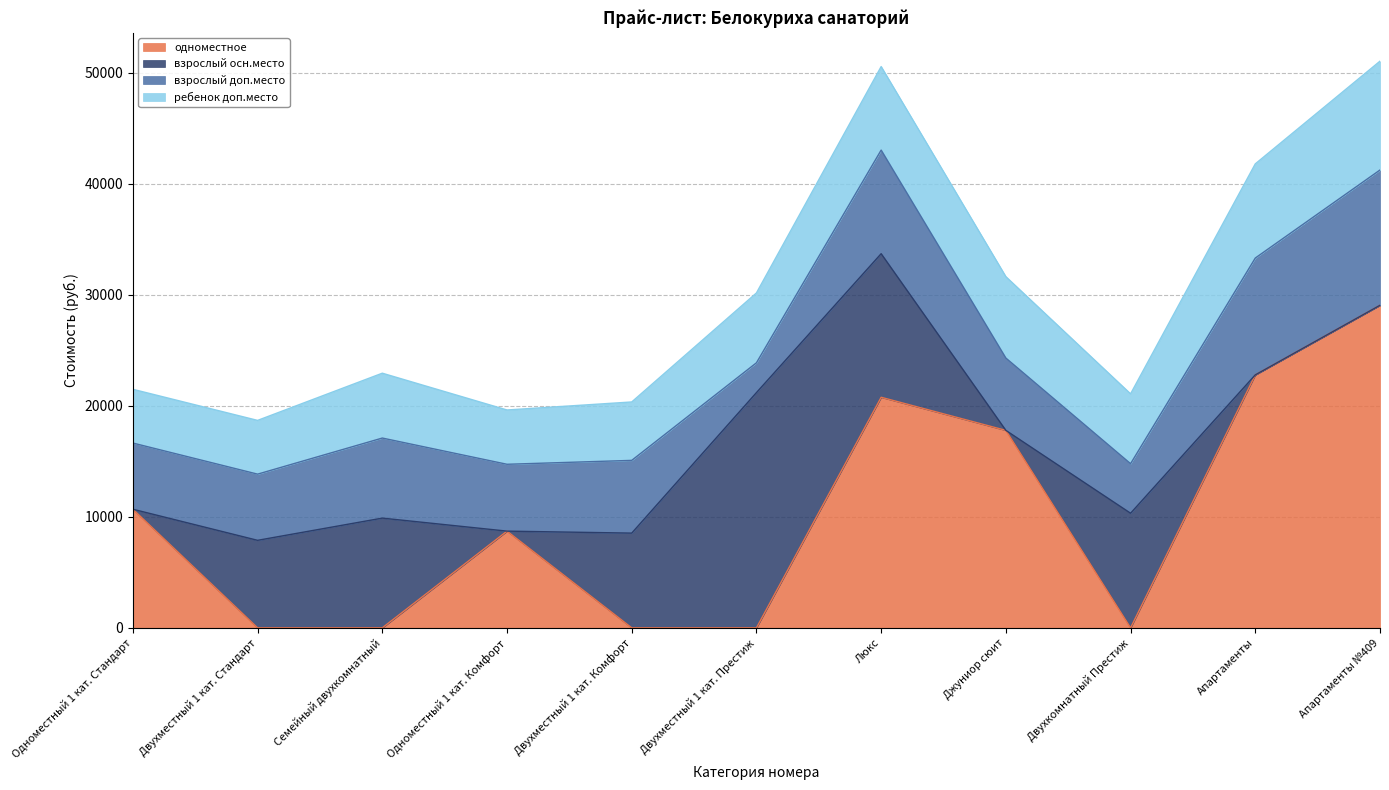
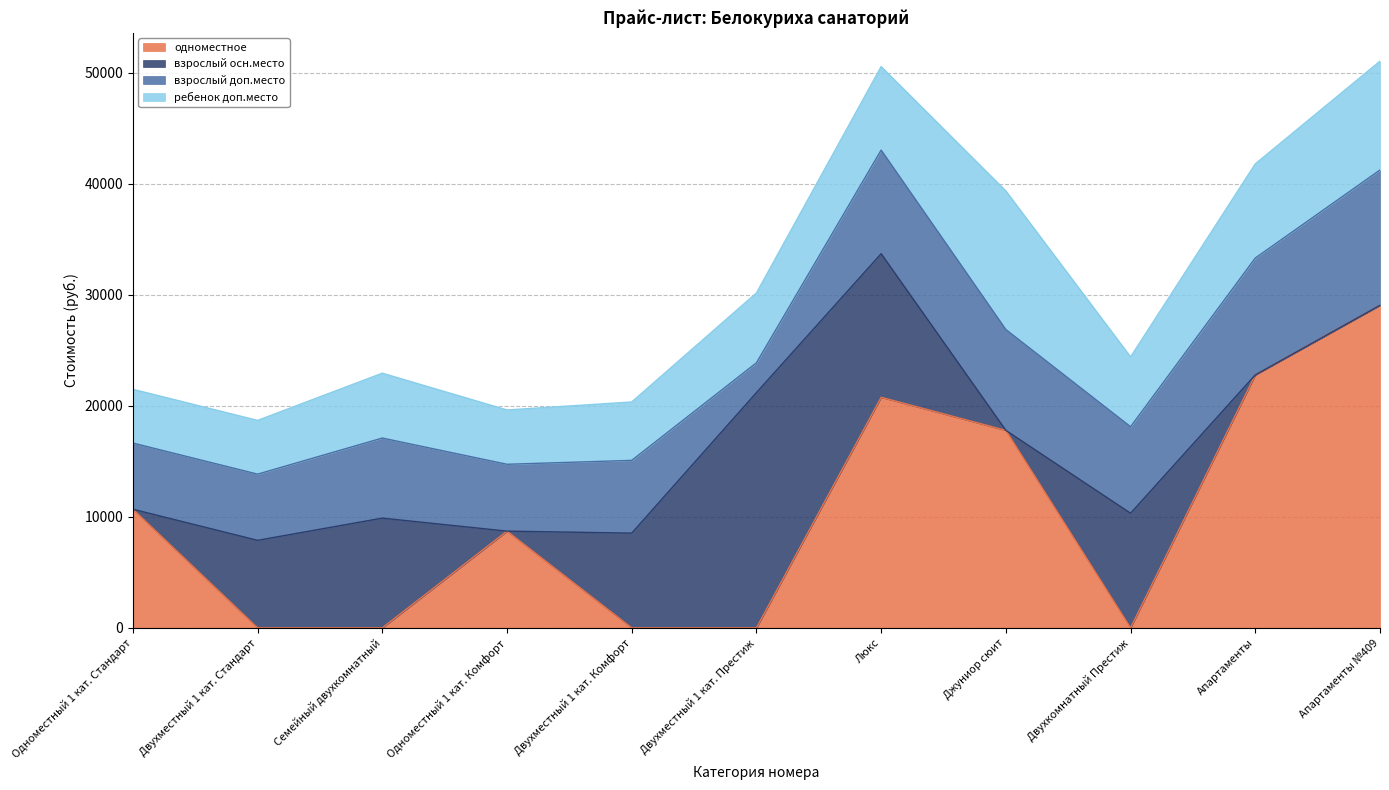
взрослый доп.место, Джуниор сюит: 6500 -> 9100
ребенок доп.место, Джуниор сюит: 7300 -> 12500
взрослый доп.место, Двухкомнатный Престиж: 4500 -> 7800
